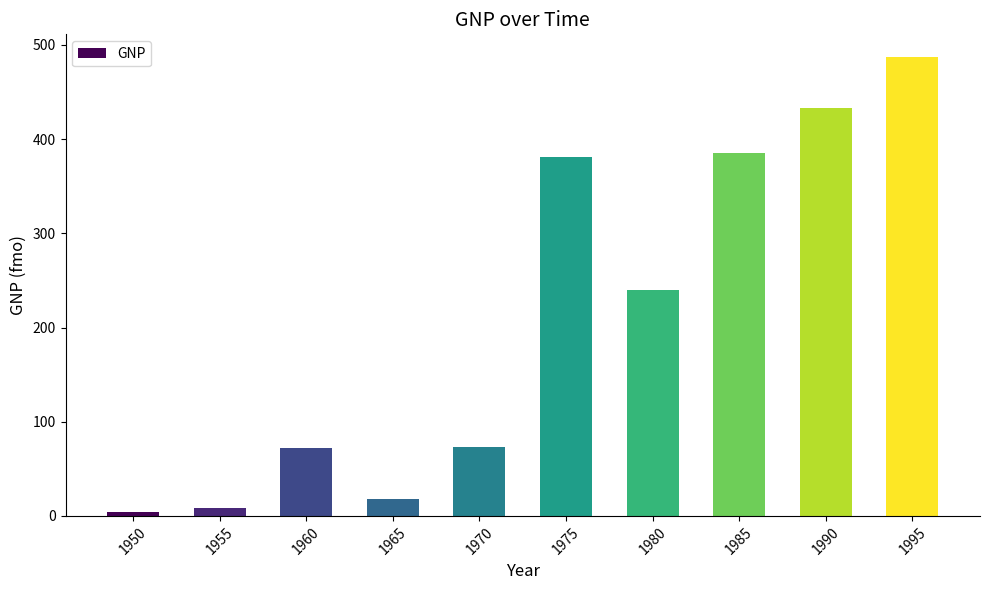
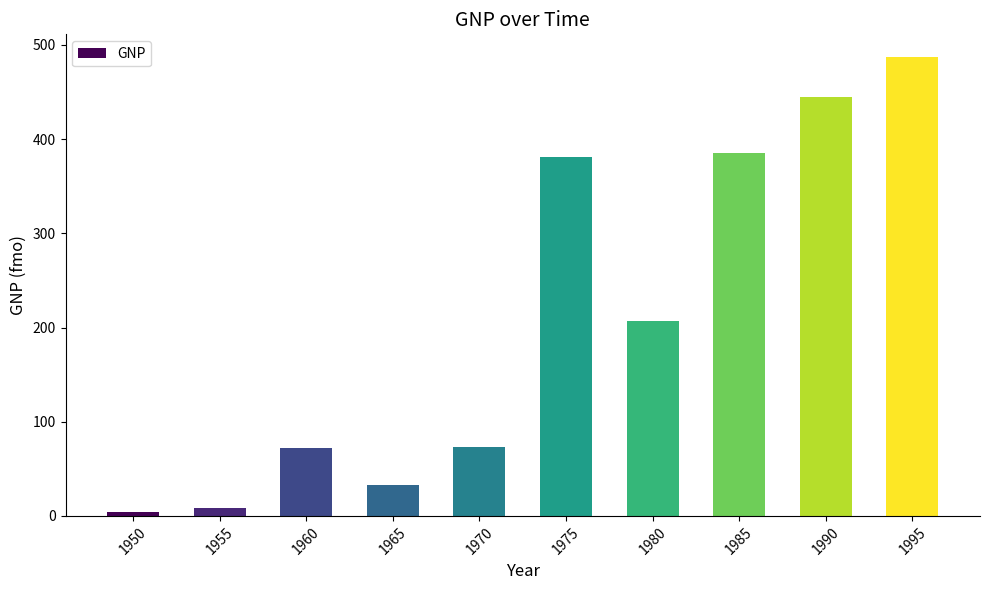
1965: 20 -> 30
1980: 240 -> 210
1990: 430 -> 440
